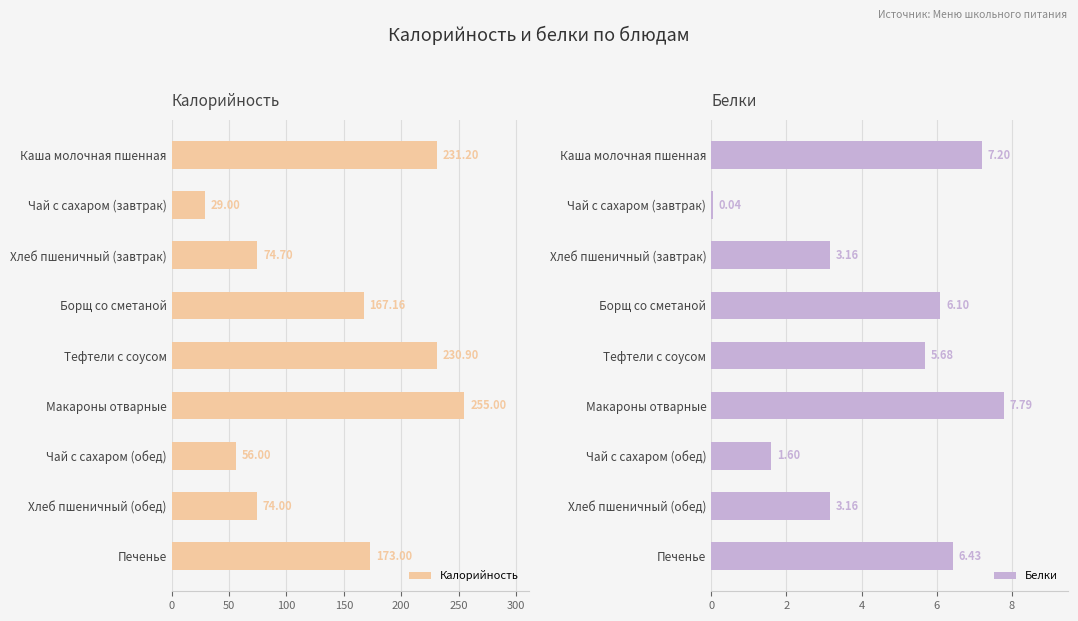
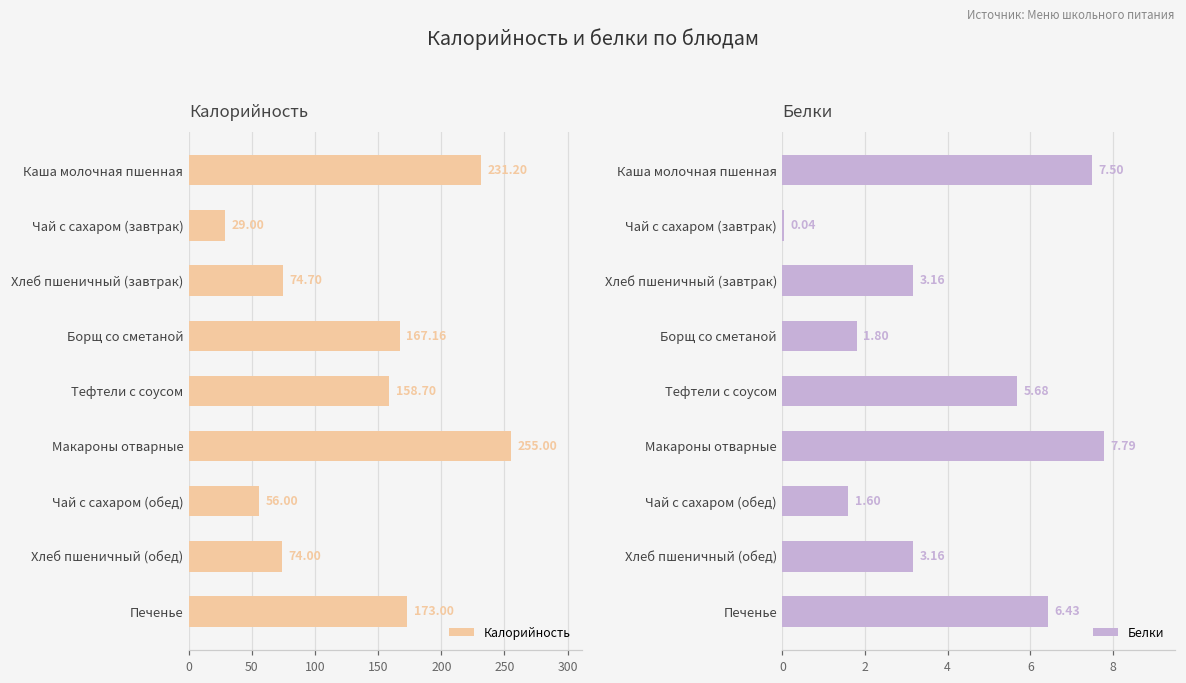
Калорийность, Тефтели с соусом: 230.90 -> 158.70
Белки, Каша молочная пшенная: 7.20 -> 7.50
Белки, Борщ со сметаной: 6.10 -> 1.80
